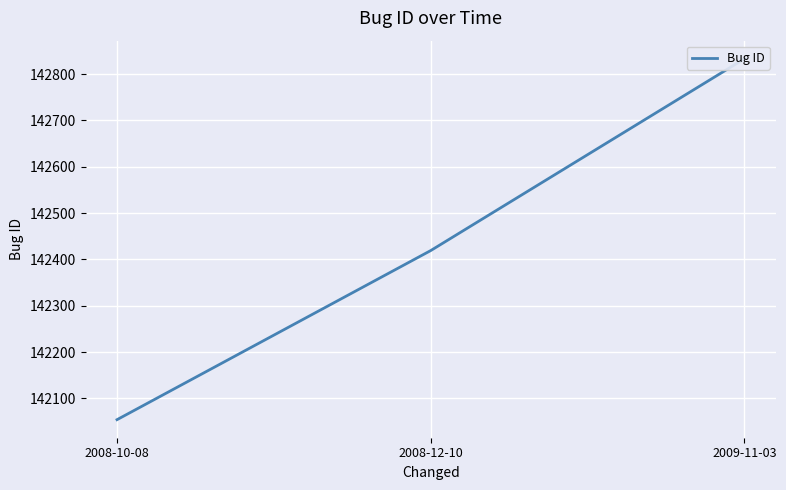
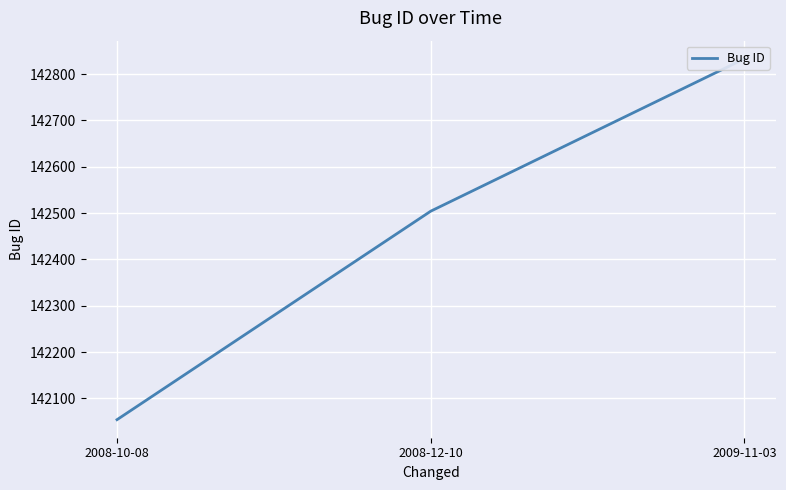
2008-12-10: 142420 -> 142500
